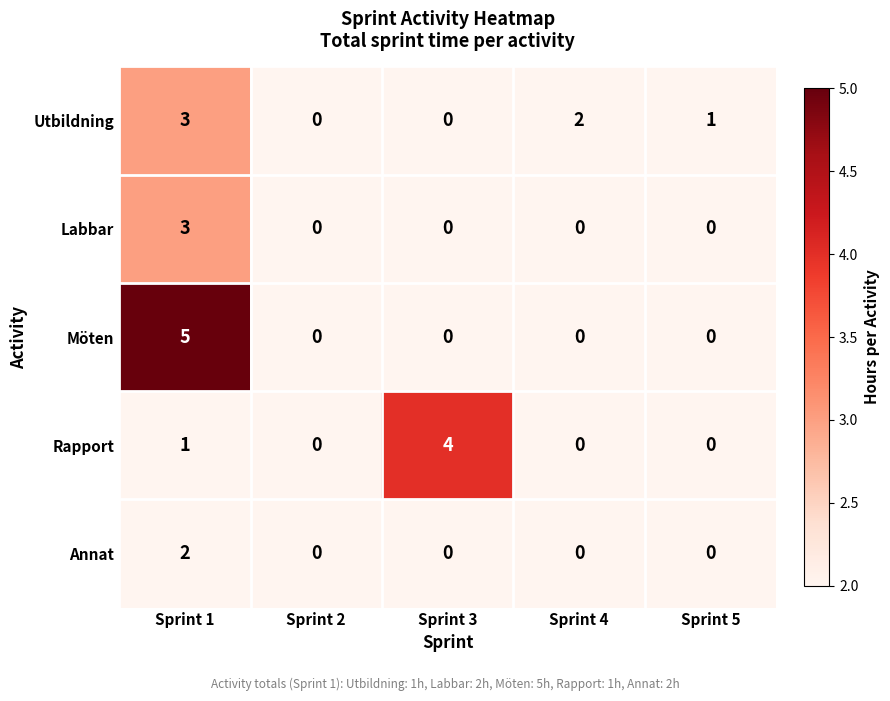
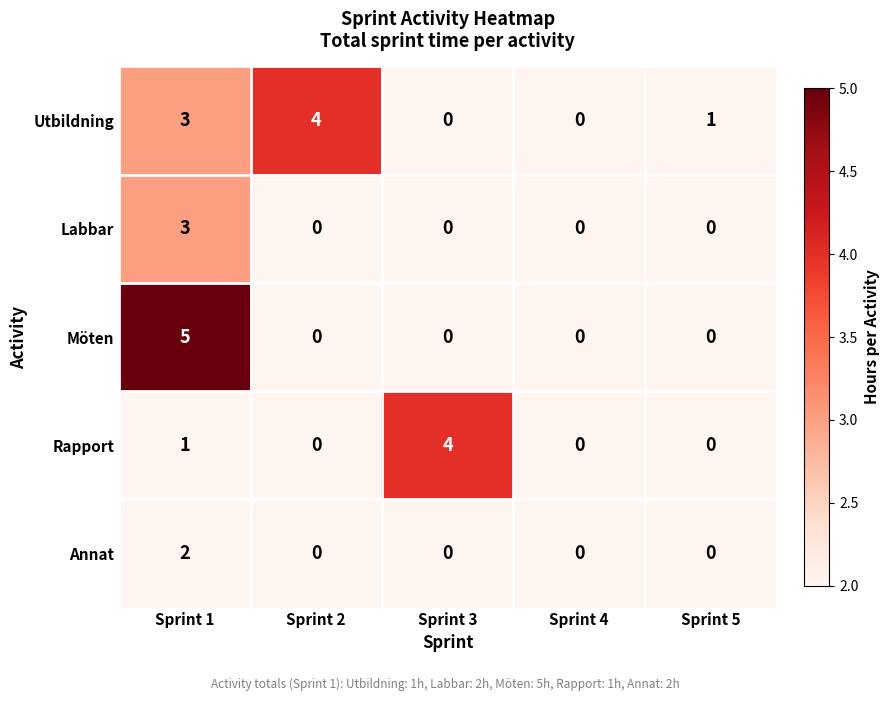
Utbildning, Sprint 2: 0 -> 4
Utbildning, Sprint 4: 2 -> 0
